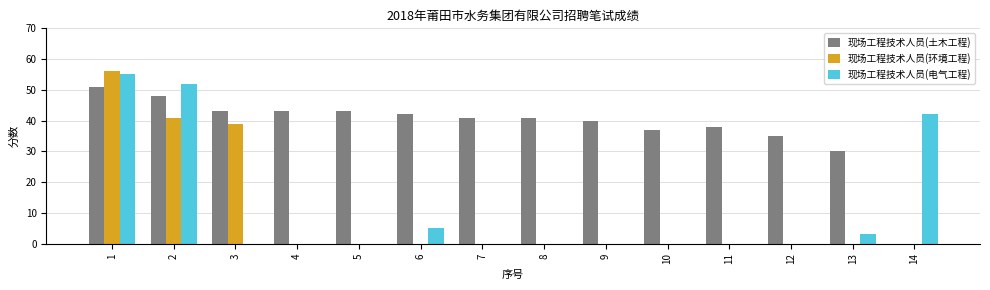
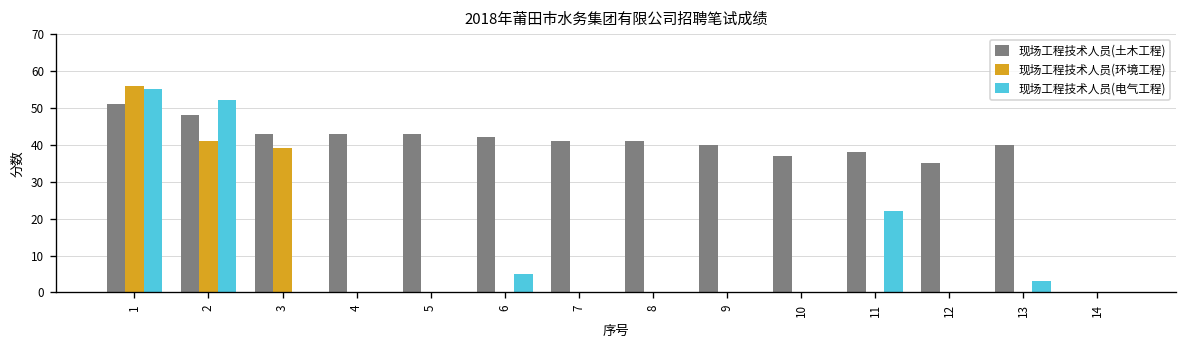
现场工程技术人员(电气工程), 11: 0 -> 22
现场工程技术人员(土木工程), 13: 30 -> 40
现场工程技术人员(电气工程), 14: 42 -> 0
